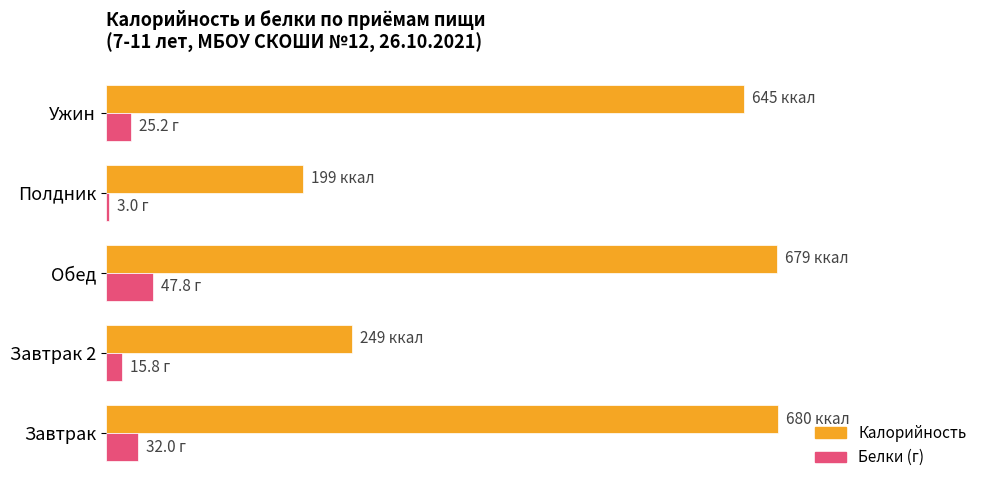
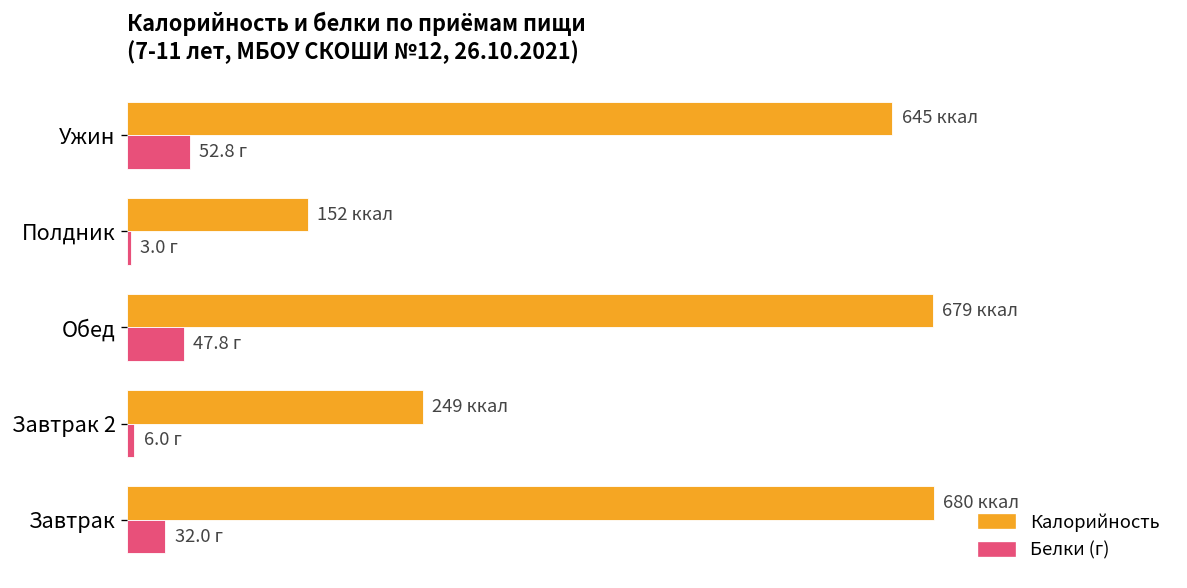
Белки (г), Ужин: 25.2 -> 52.8
Калорийность, Полдник: 199 -> 152
Белки (г), Завтрак 2: 15.8 -> 6.0
